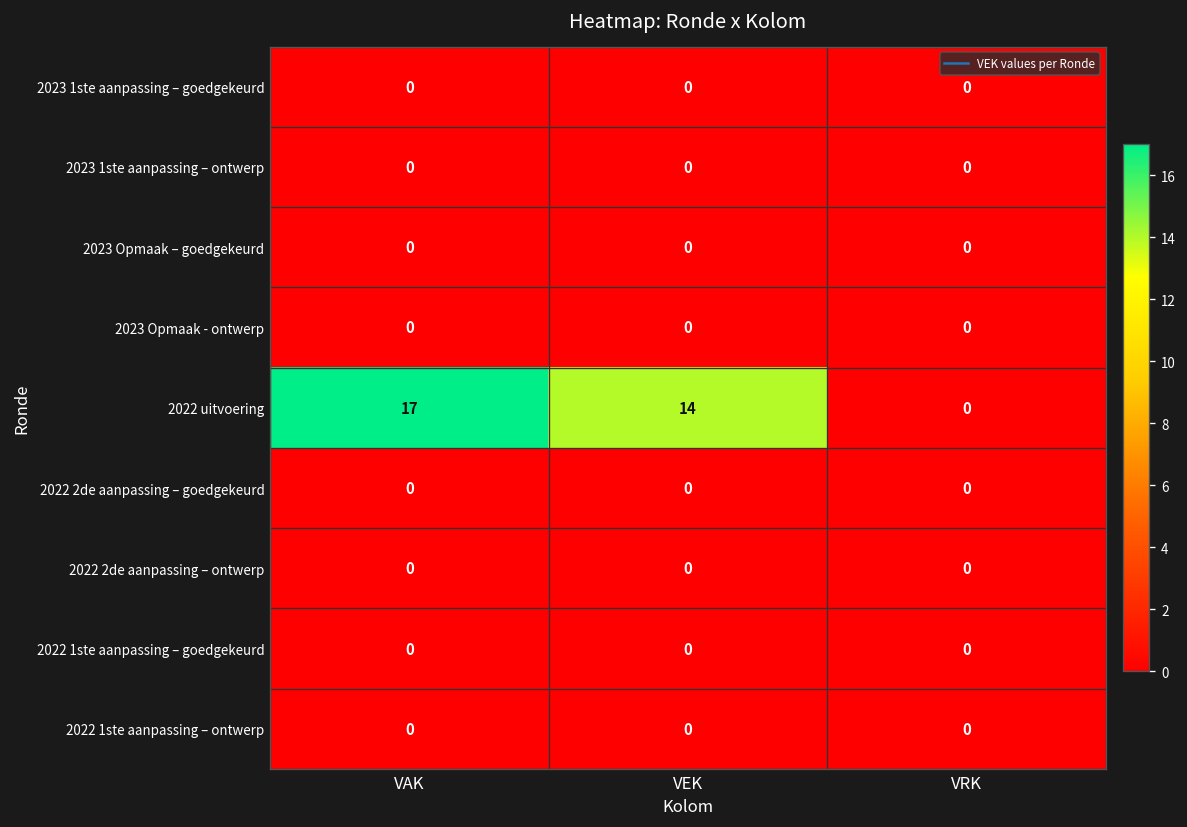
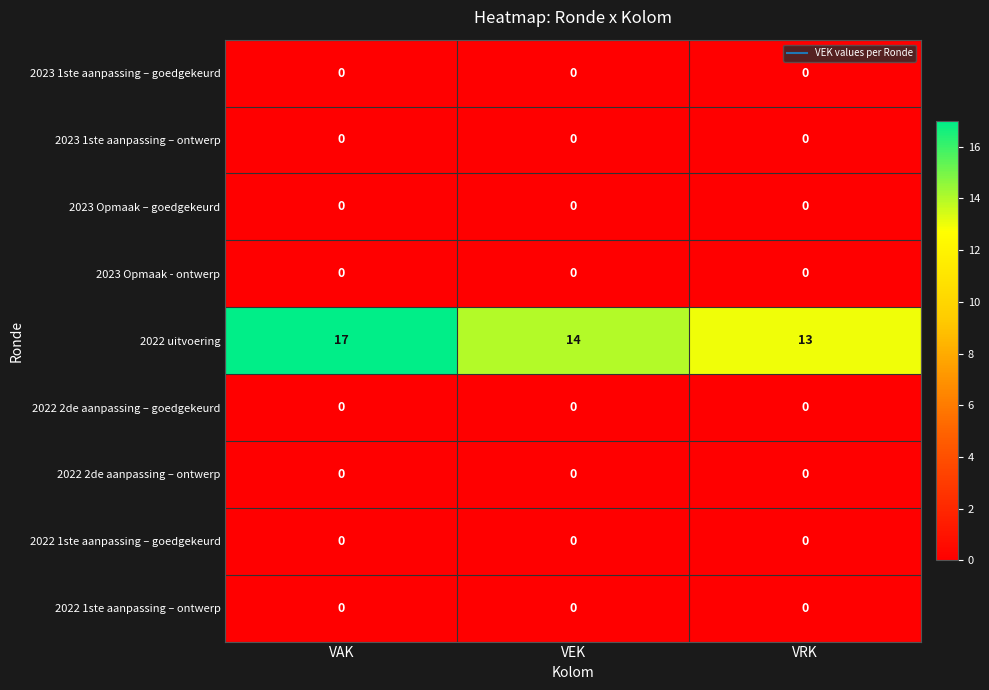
2022 uitvoering, VRK: 0 -> 13
